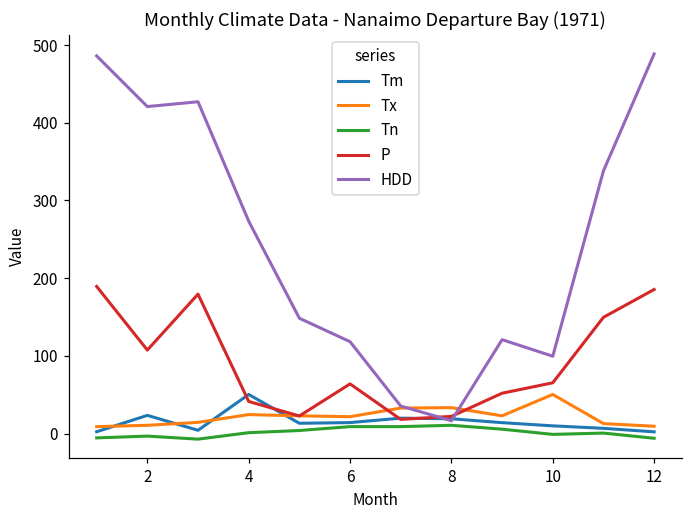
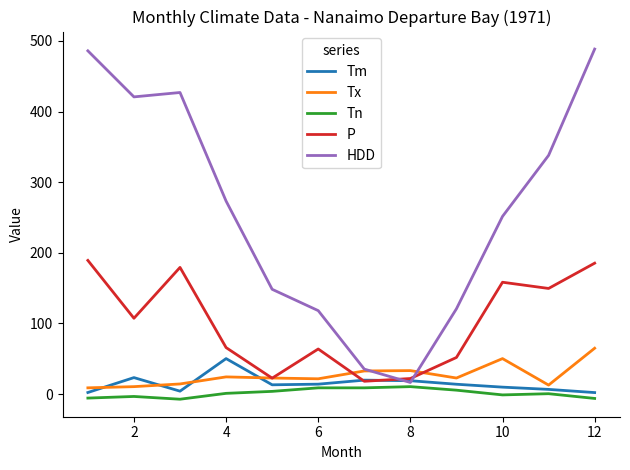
P, 4: 40 -> 70
P, 10: 70 -> 160
HDD, 10: 100 -> 250
Tx, 12: 10 -> 70
